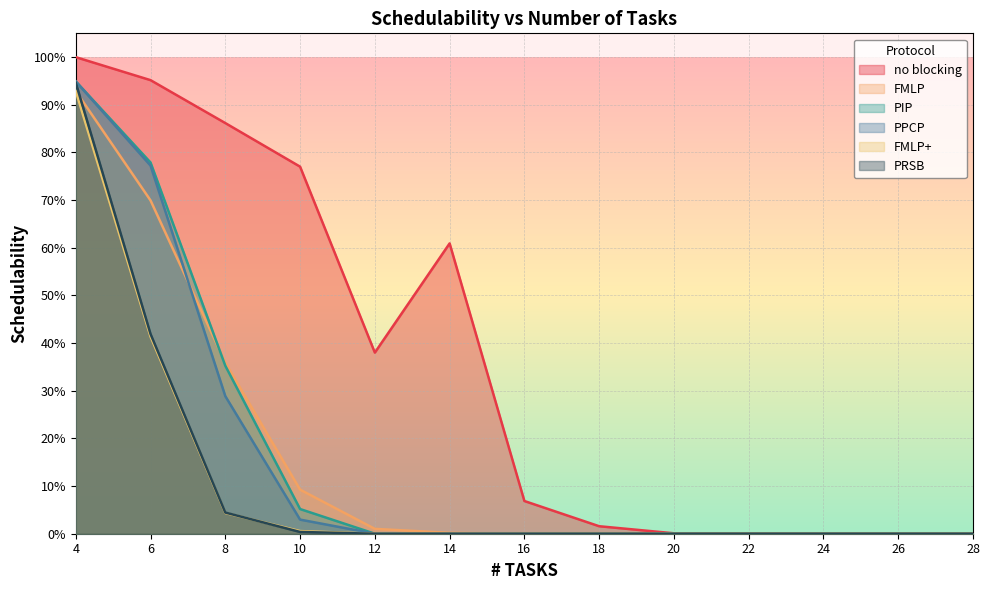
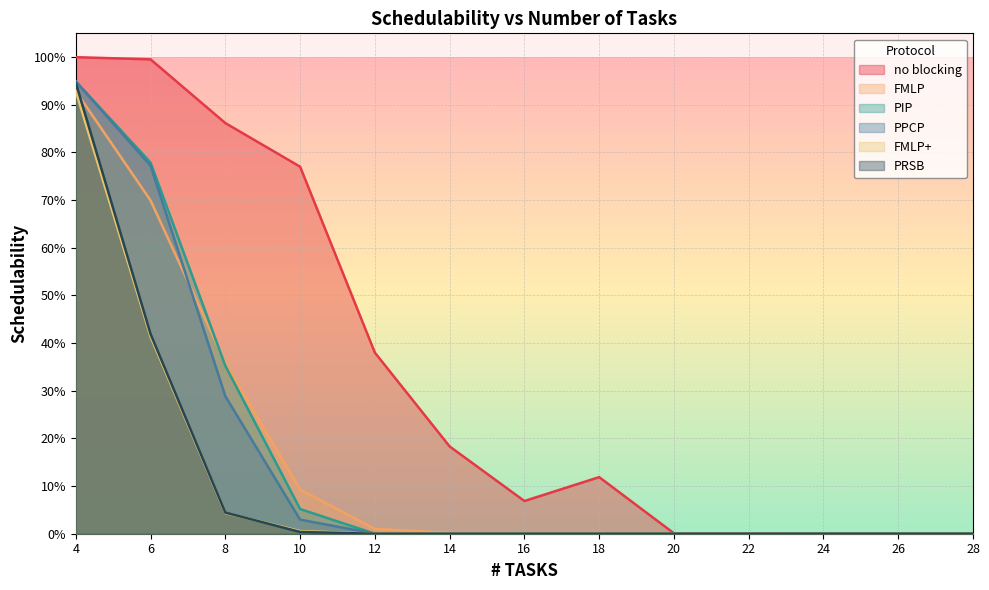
no blocking, 6: 95% -> 100%
no blocking, 14: 61% -> 18%
no blocking, 18: 2% -> 12%
